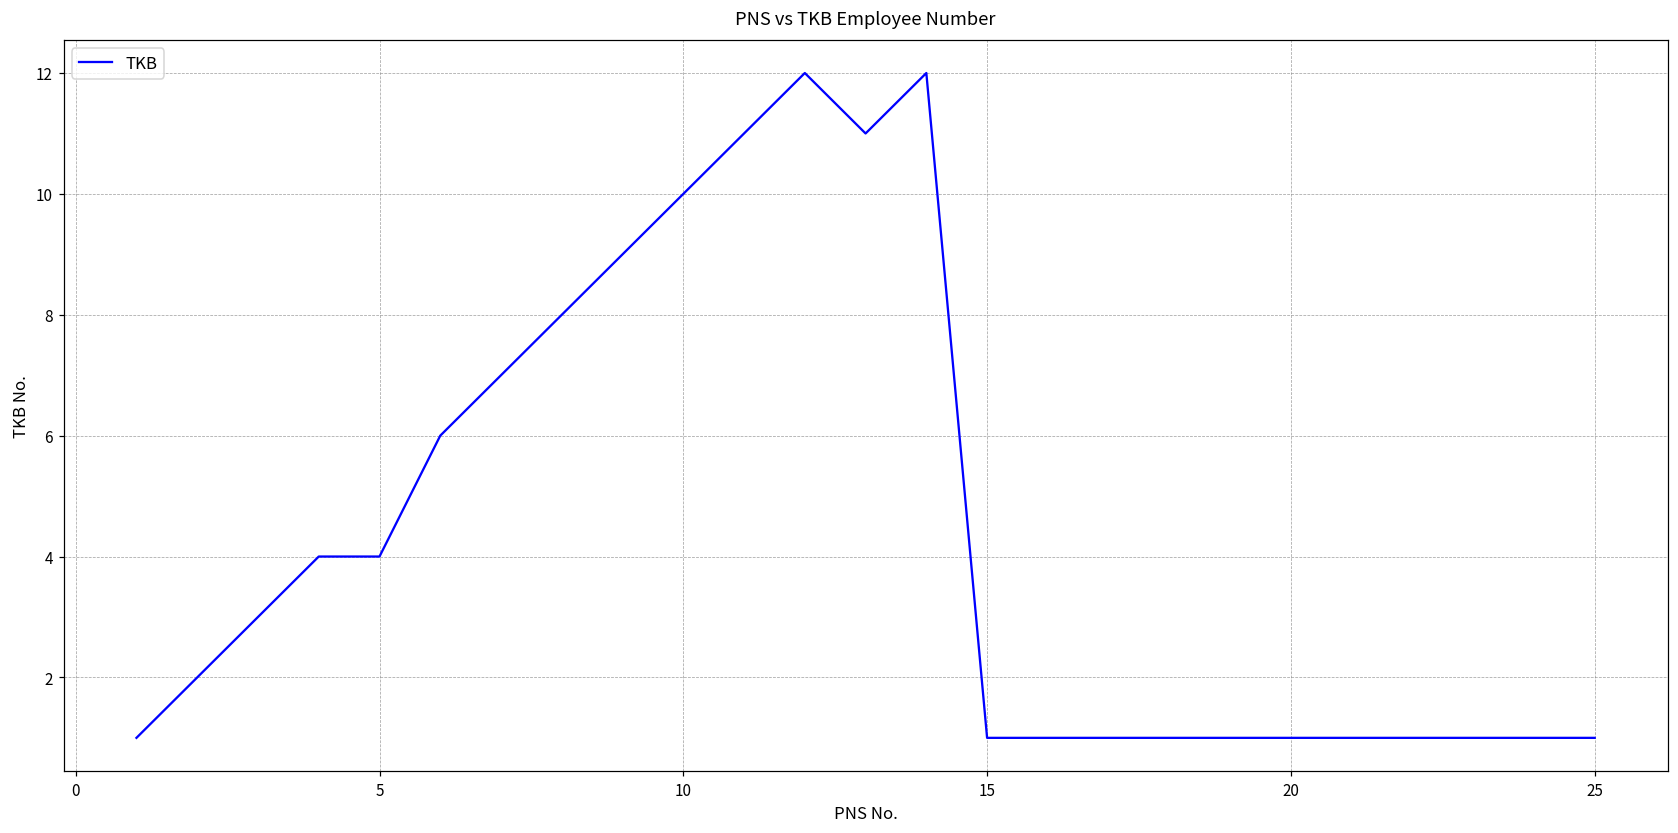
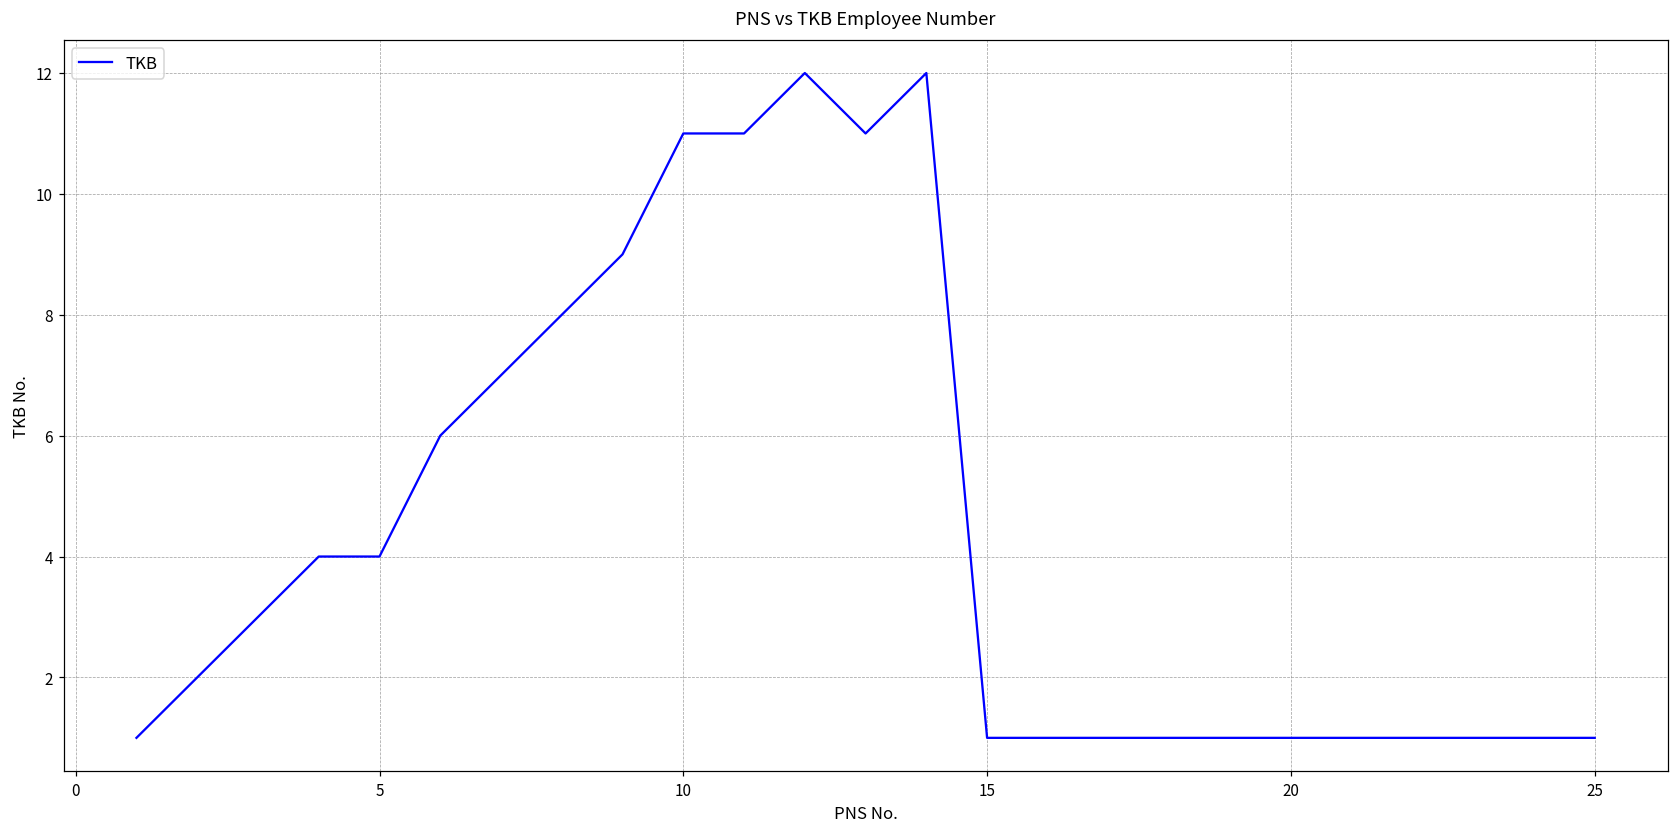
10: 10 -> 11
